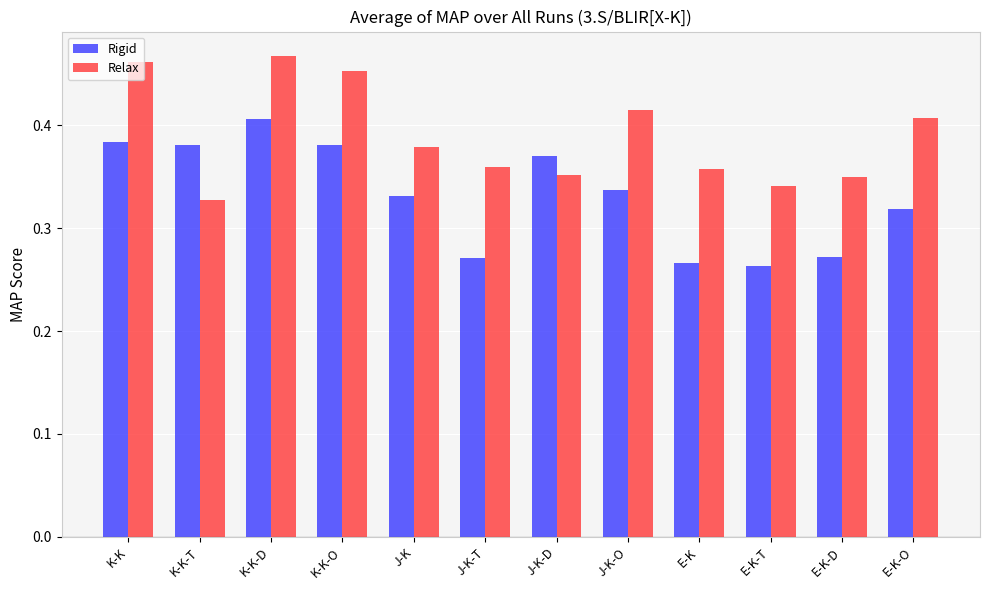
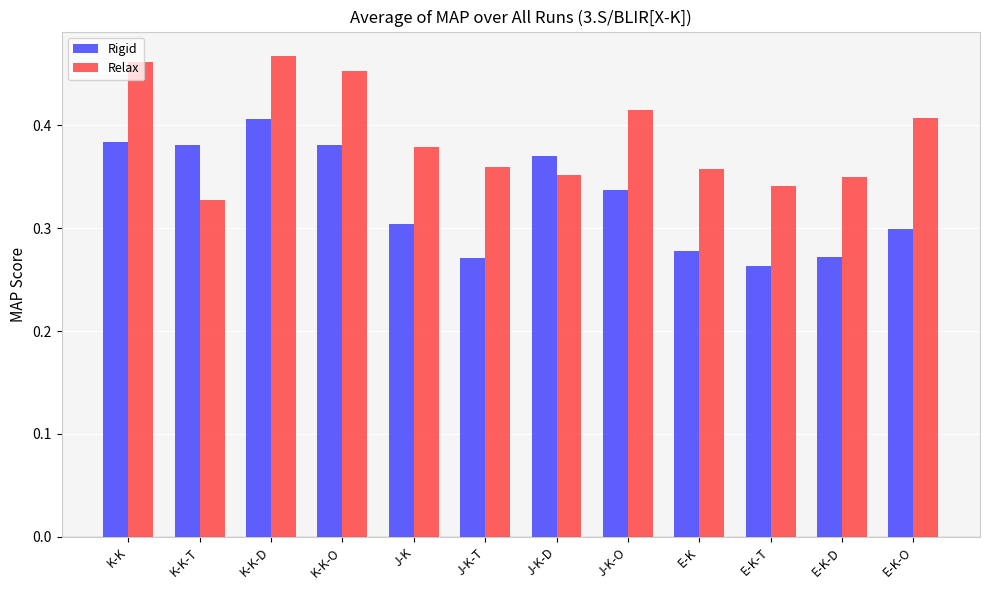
Rigid, J-K: 0.331 -> 0.304
Rigid, E-K: 0.267 -> 0.278
Rigid, E-K-O: 0.319 -> 0.299
